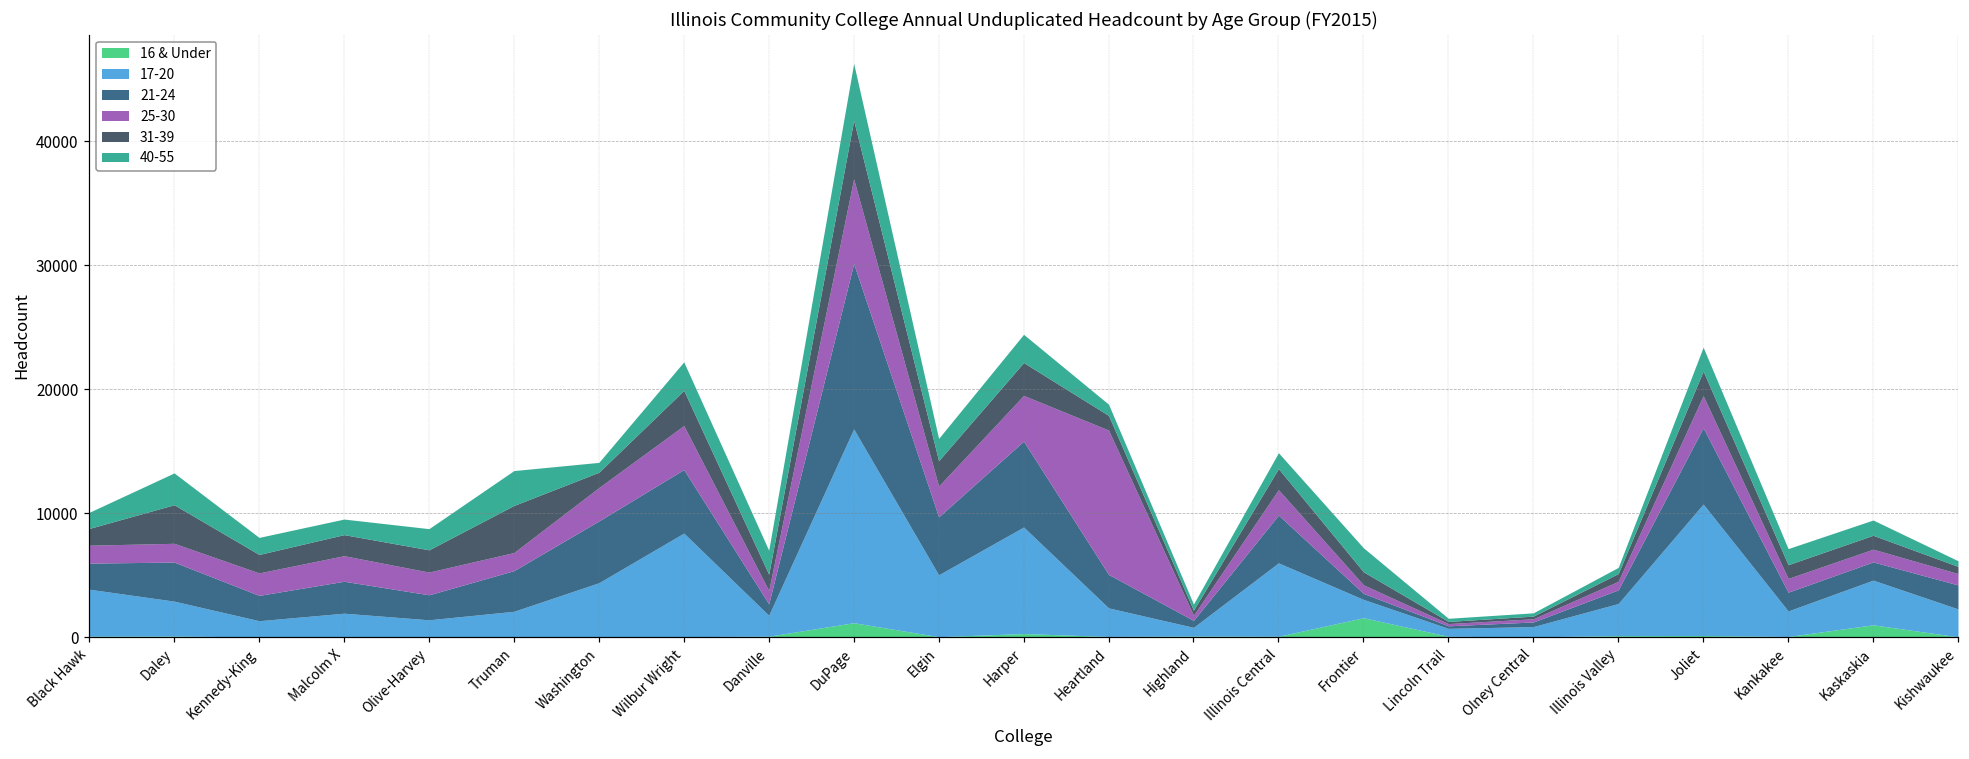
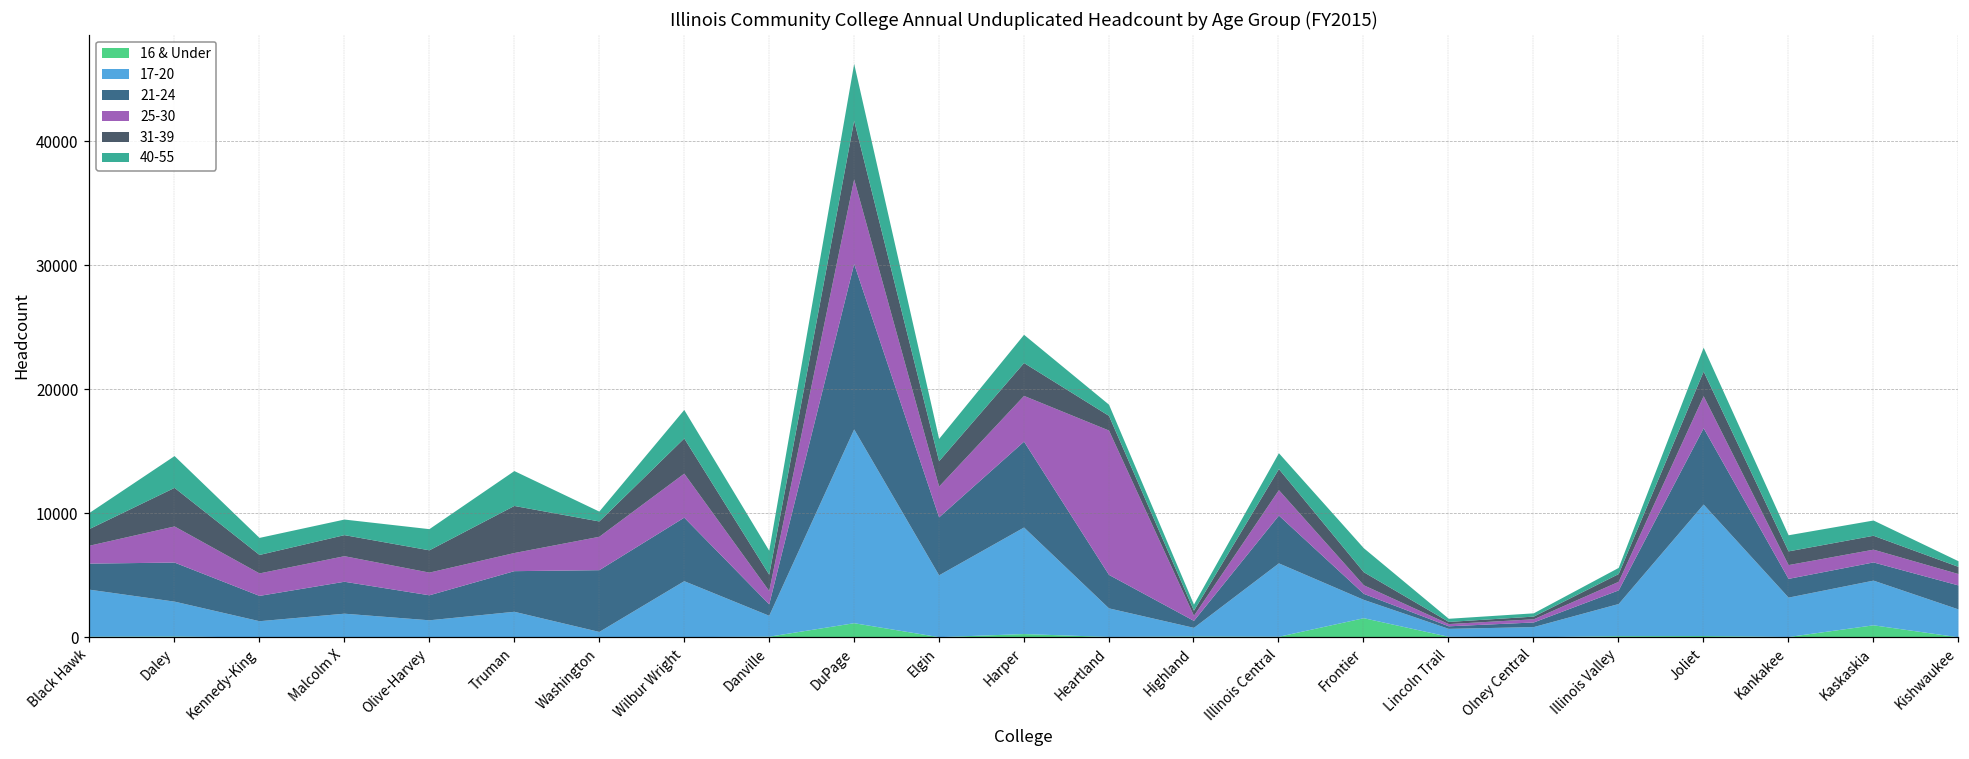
25-30, Daley: 1500 -> 2900
17-20, Washington: 4400 -> 400
17-20, Wilbur Wright: 8400 -> 4500
17-20, Kankakee: 2100 -> 3200
